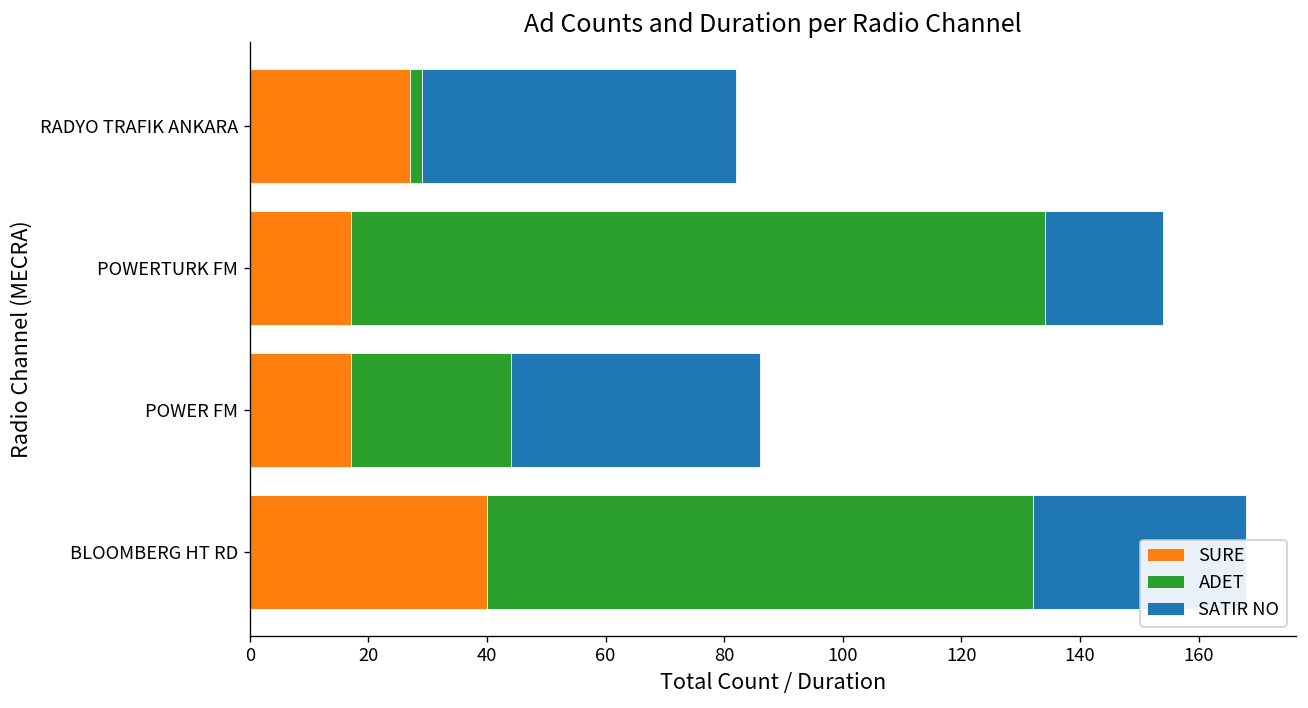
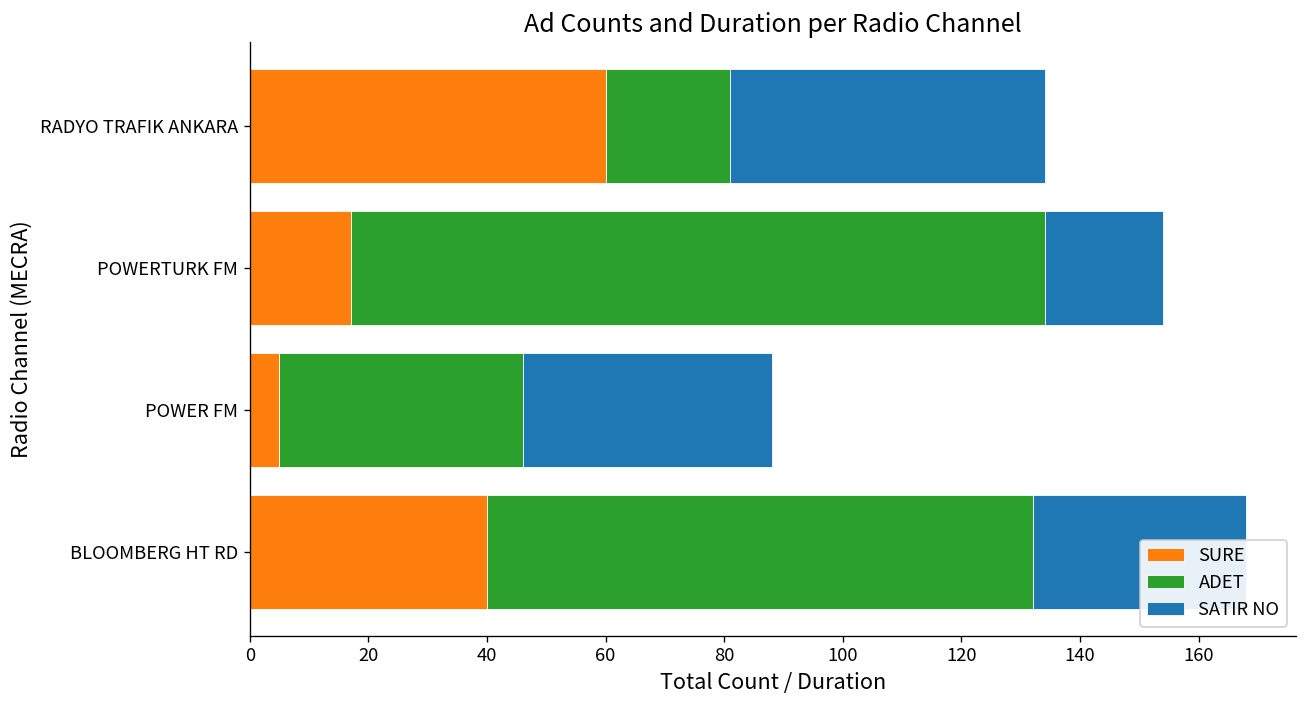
SURE, RADYO TRAFIK ANKARA: 27 -> 60
ADET, RADYO TRAFIK ANKARA: 2 -> 21
SURE, POWER FM: 17 -> 5
ADET, POWER FM: 27 -> 41
